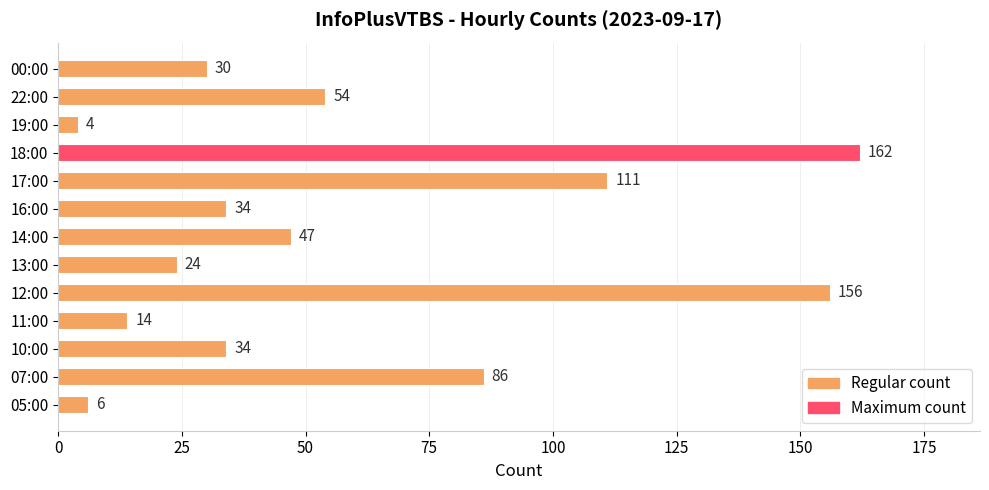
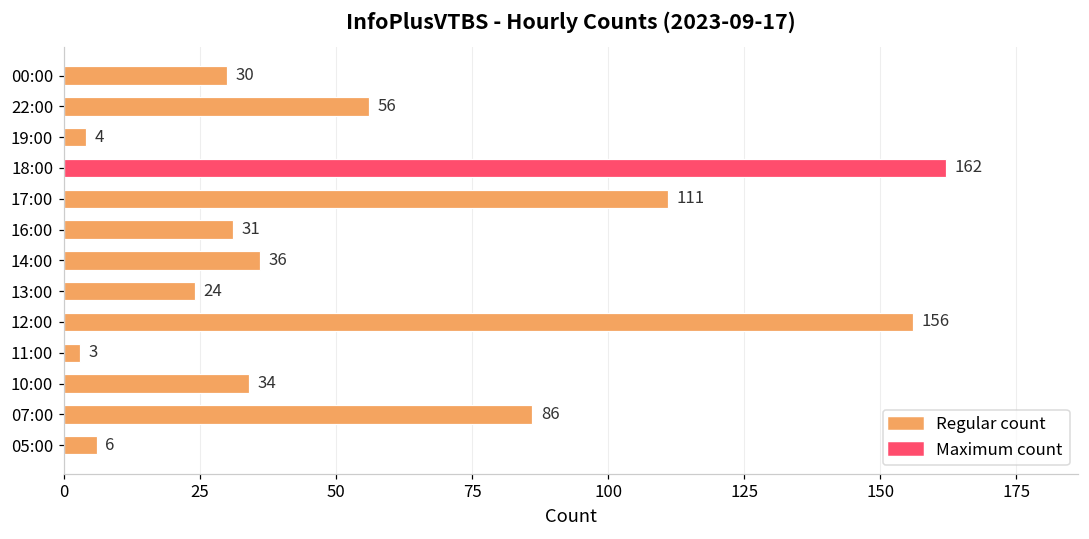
22:00: 54 -> 56
16:00: 34 -> 31
14:00: 47 -> 36
11:00: 14 -> 3
